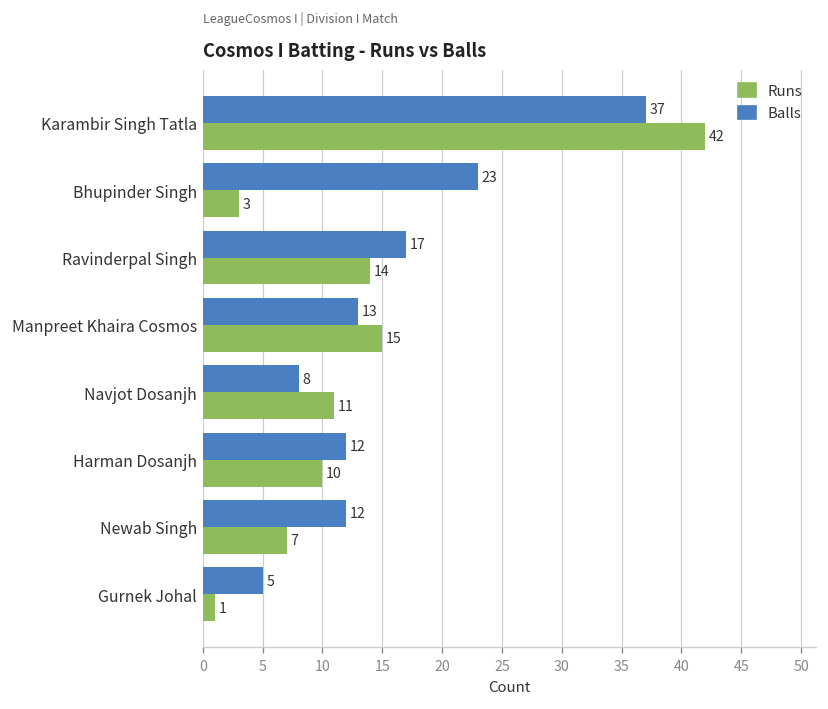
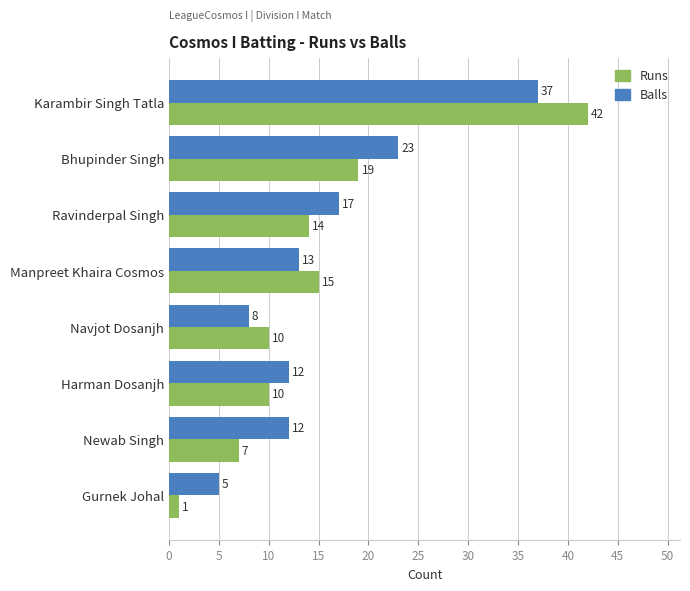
Runs, Bhupinder Singh: 3 -> 19
Runs, Navjot Dosanjh: 11 -> 10
